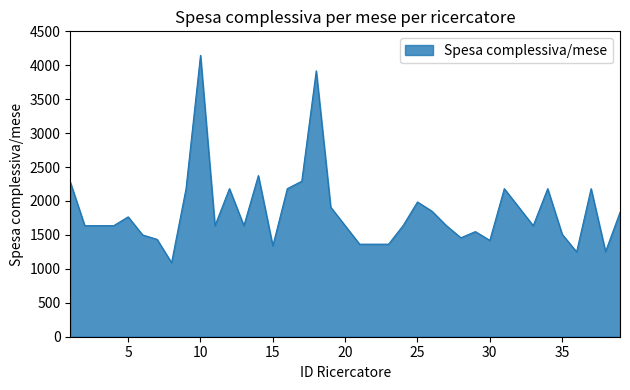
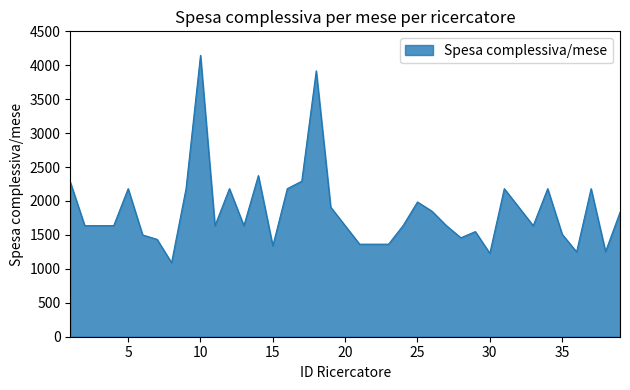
5: 1800 -> 2200
30: 1400 -> 1200
